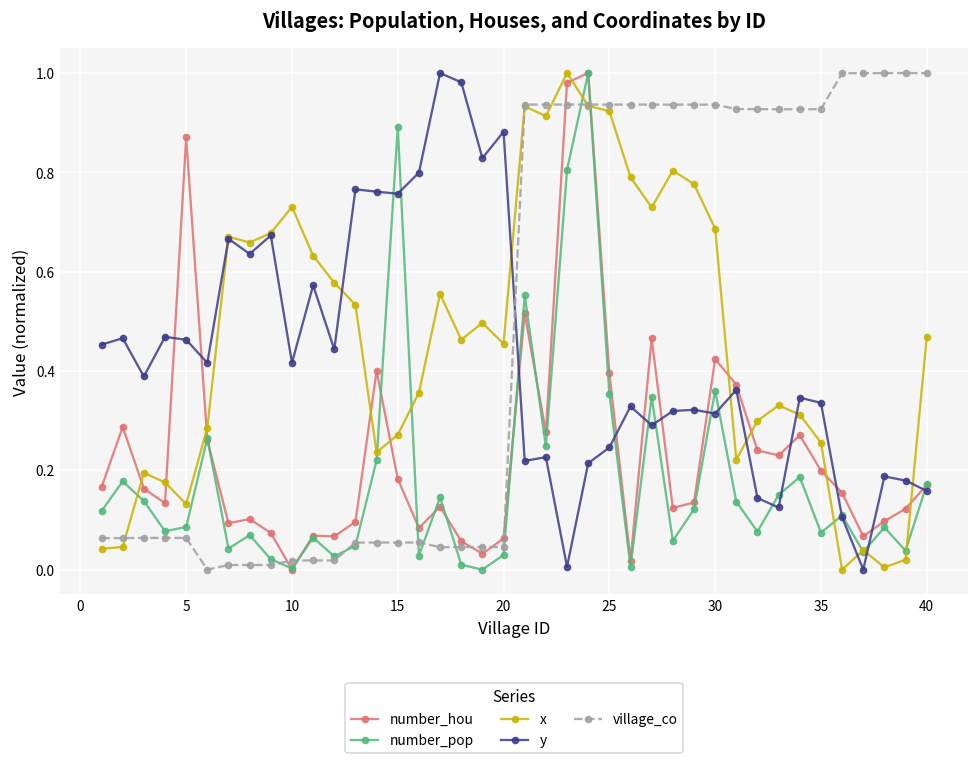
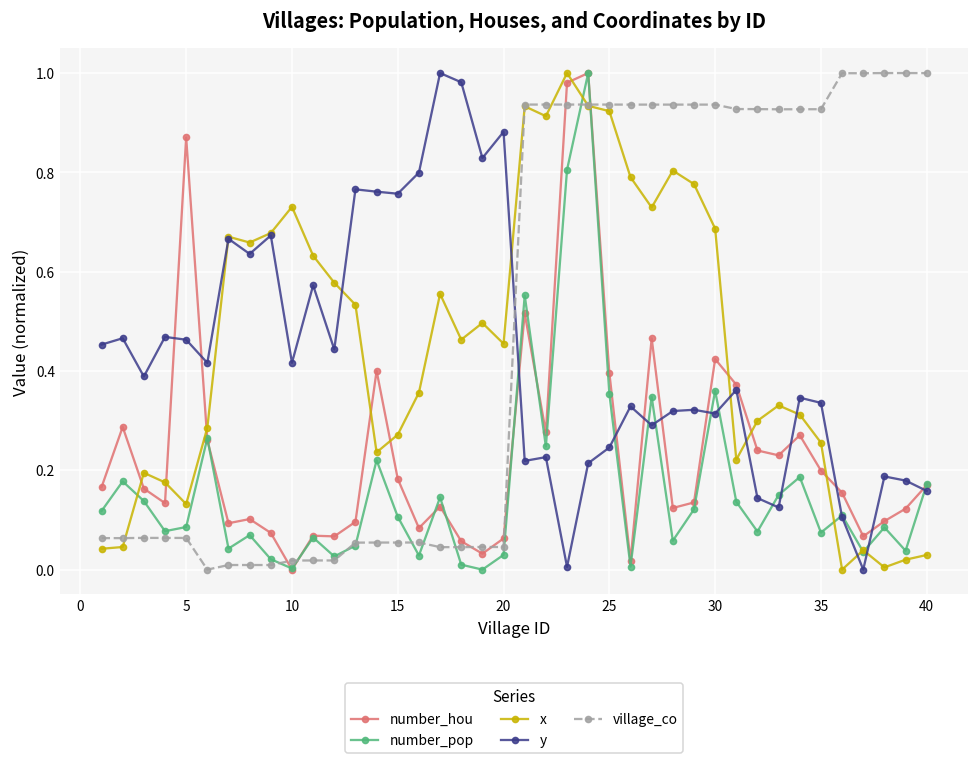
number_pop, 15: 0.89 -> 0.11
x, 40: 0.47 -> 0.03
